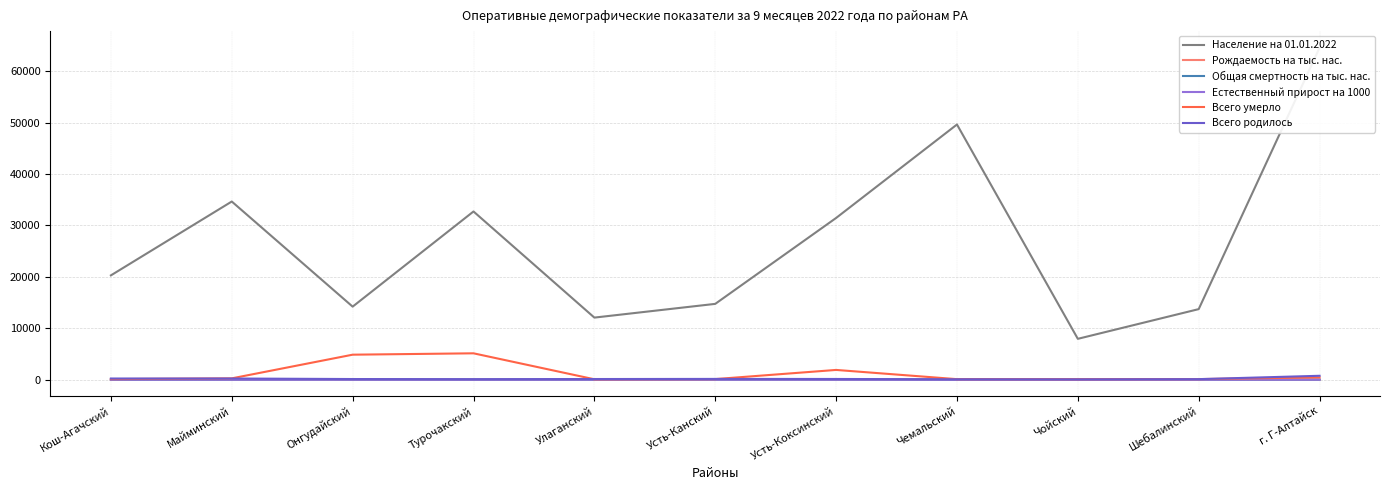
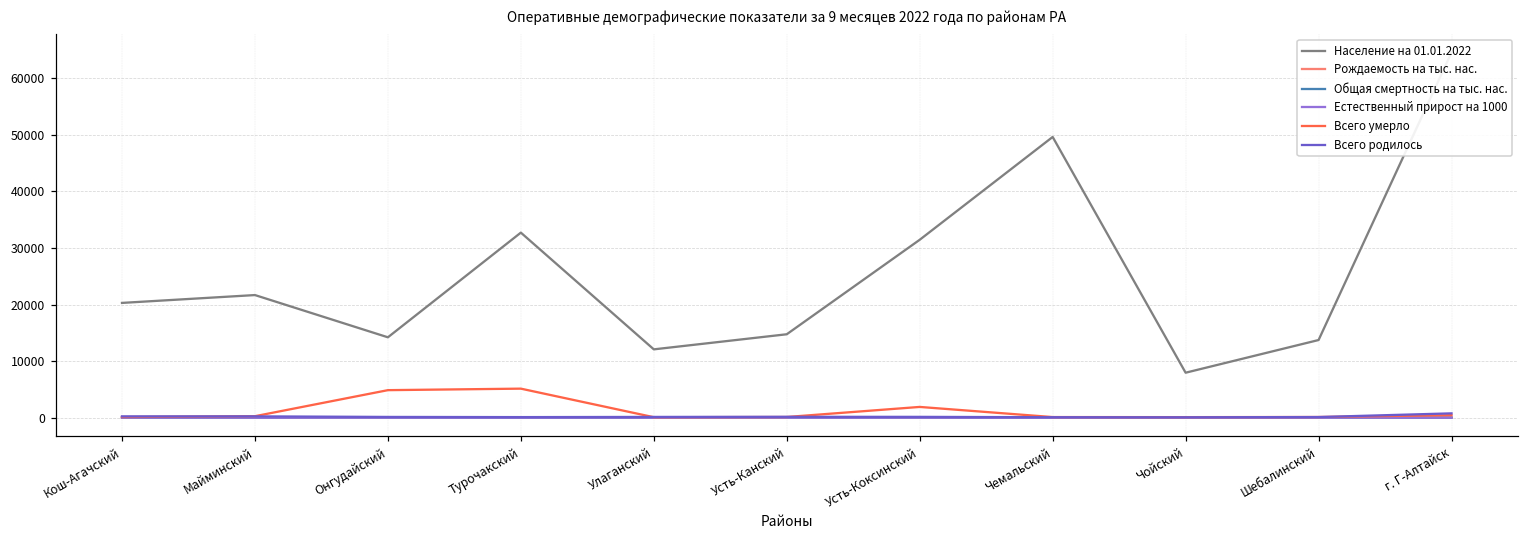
Население на 01.01.2022, Майминский: 35000 -> 22000
